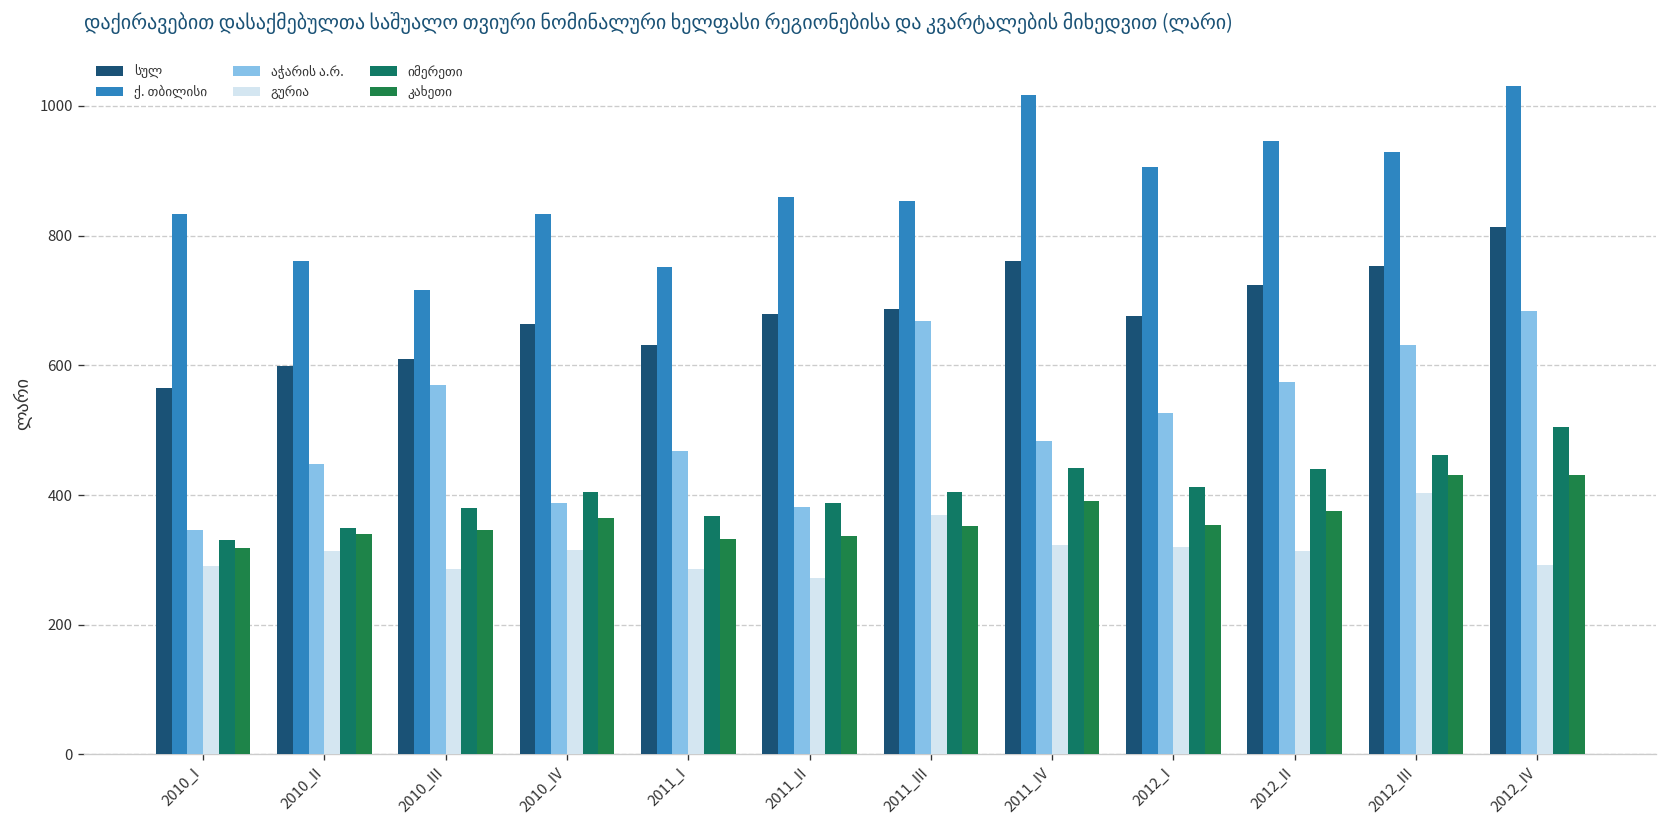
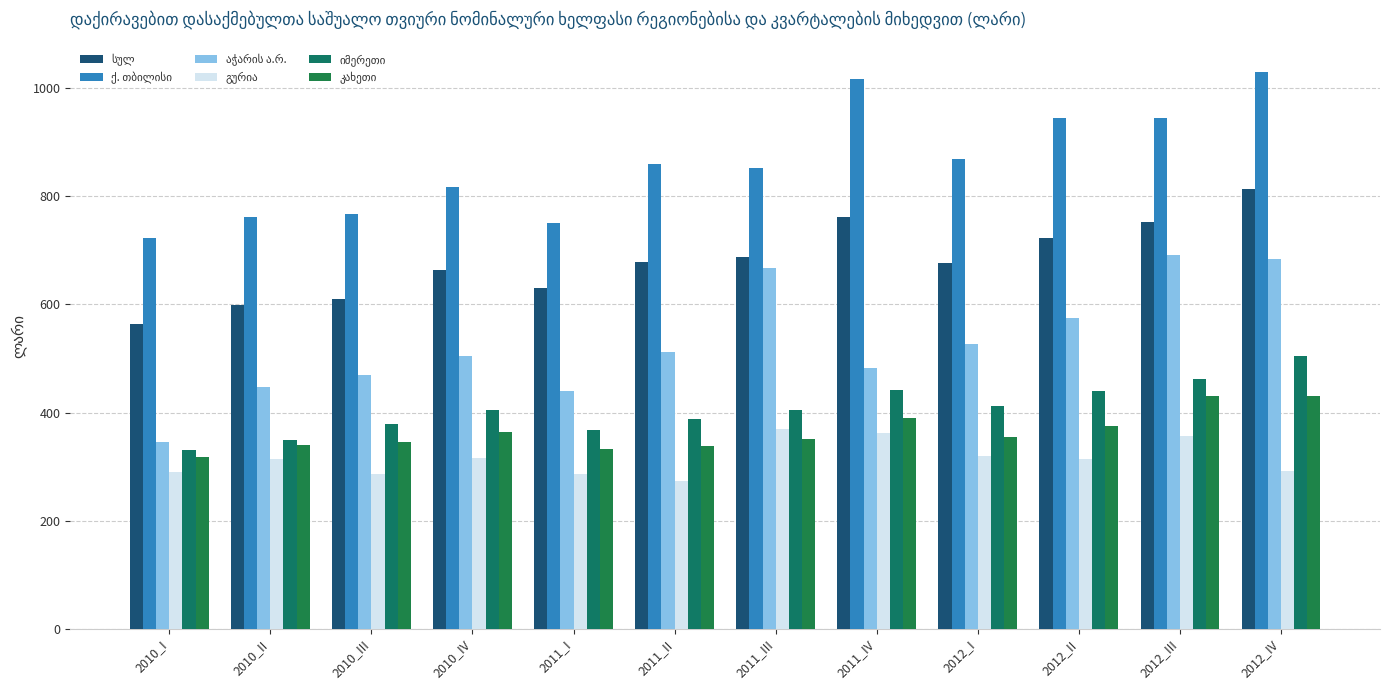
ქ. თბილისი, 2010_I: 830 -> 720
ქ. თბილისი, 2010_III: 720 -> 770
აჭარის ა.რ., 2010_III: 570 -> 470
ქ. თბილისი, 2010_IV: 830 -> 820
აჭარის ა.რ., 2010_IV: 390 -> 510
აჭარის ა.რ., 2011_I: 470 -> 440
აჭარის ა.რ., 2011_II: 380 -> 510
გურია, 2011_IV: 320 -> 360
ქ. თბილისი, 2012_I: 910 -> 870
ქ. თბილისი, 2012_III: 930 -> 950
აჭარის ა.რ., 2012_III: 630 -> 690
გურია, 2012_III: 400 -> 360
